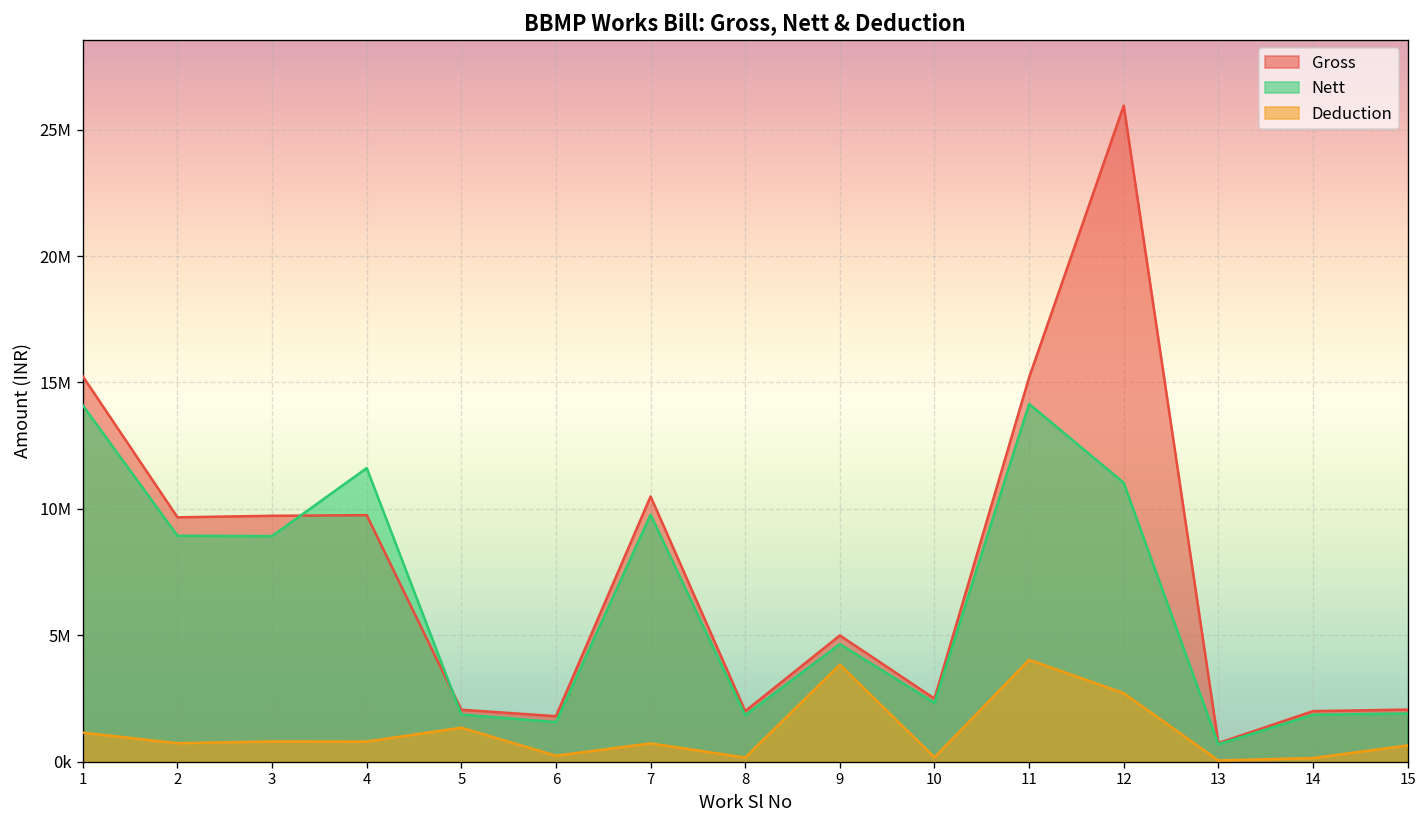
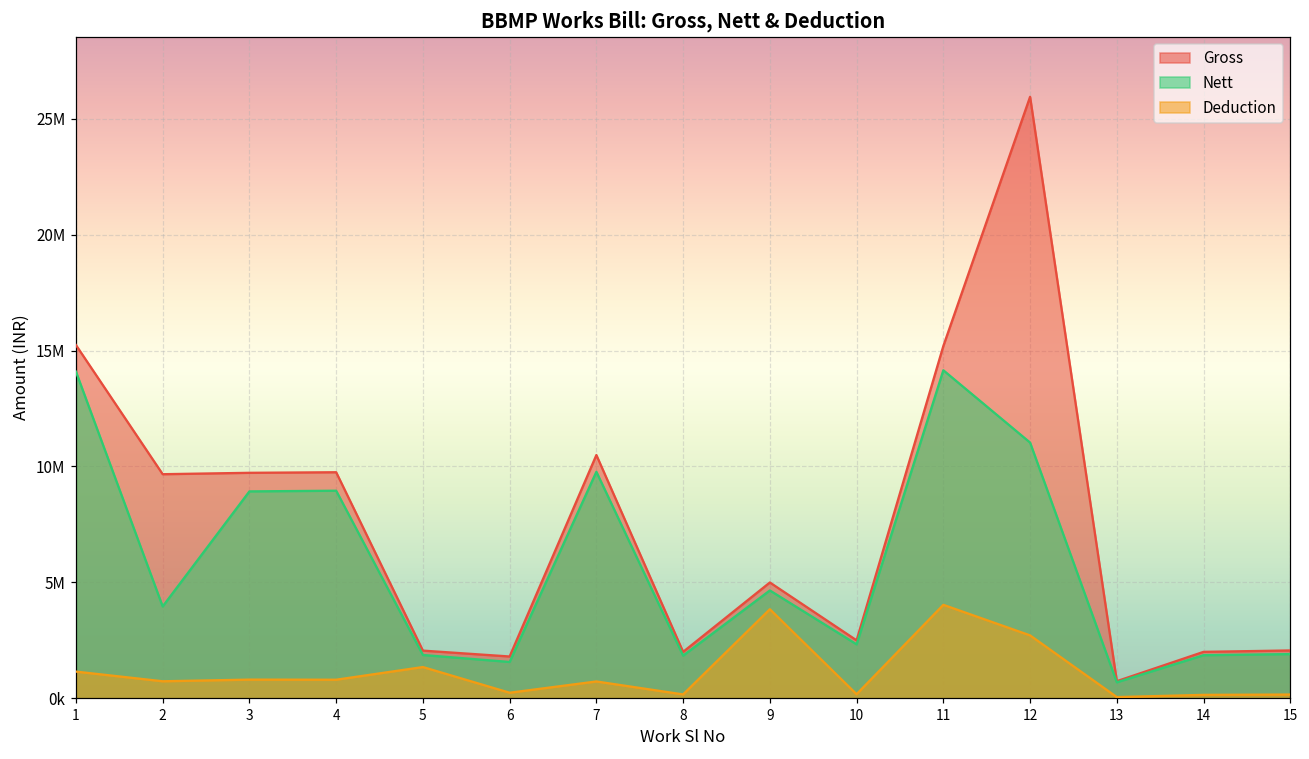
Nett, 2: 8900000 -> 4000000
Nett, 4: 11600000 -> 9000000
Deduction, 15: 600000 -> 200000
